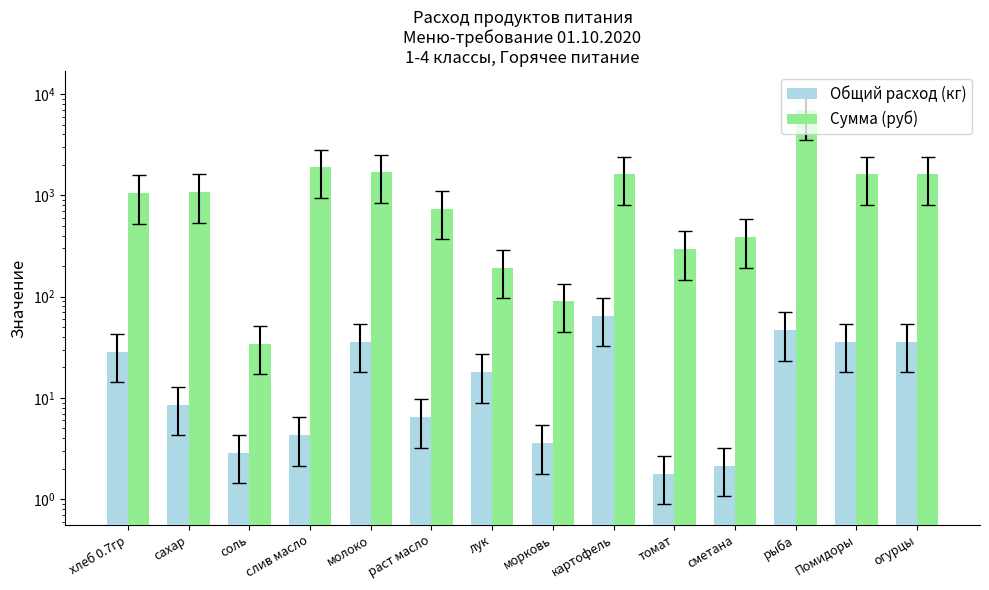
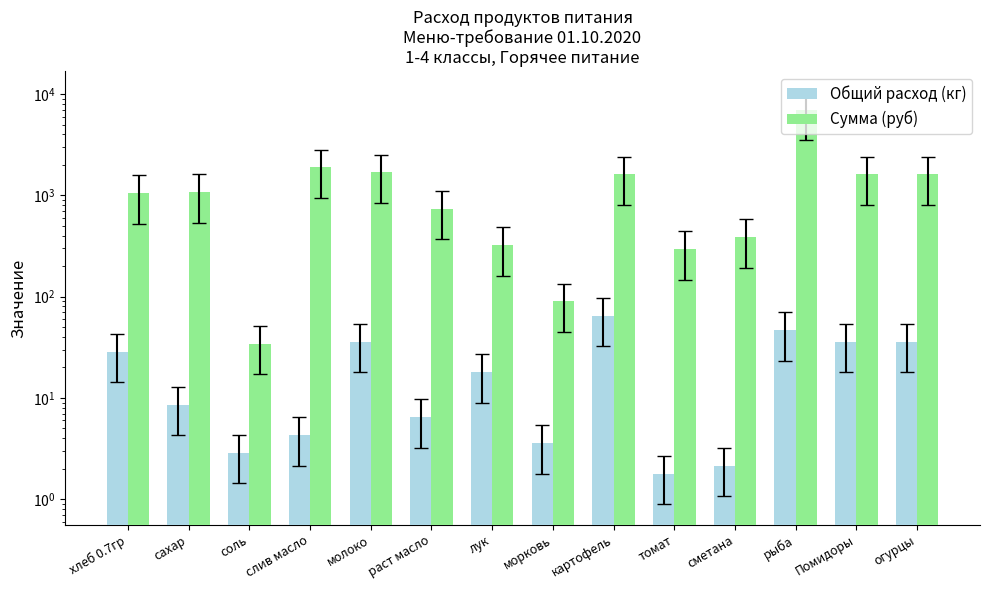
Сумма (руб), лук: 190 -> 320
